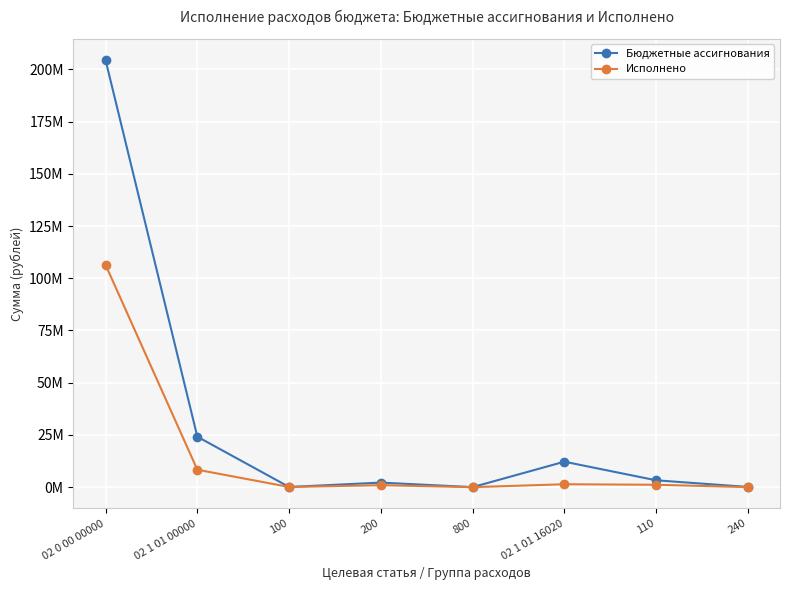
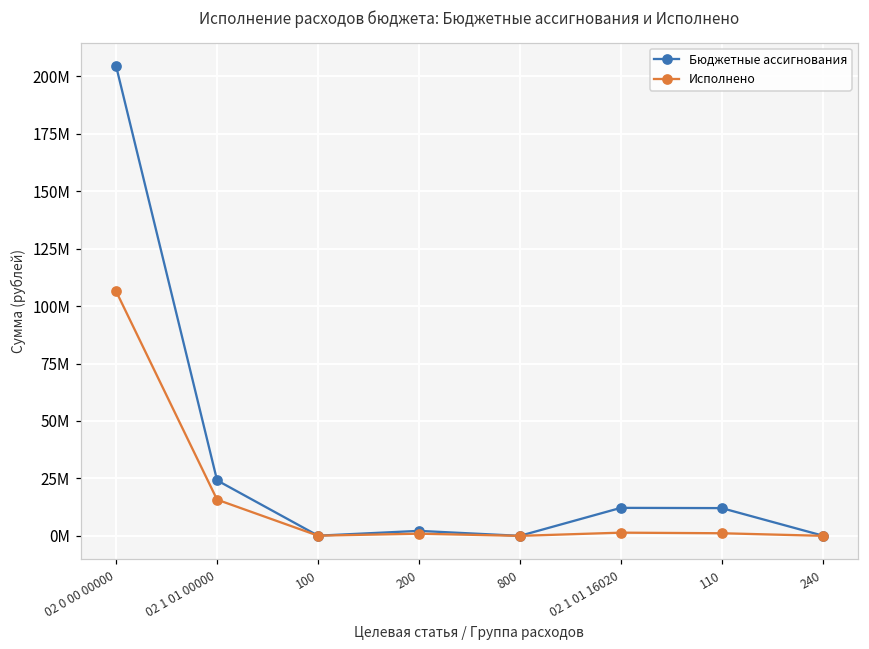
Исполнено, 02 1 01 00000: 8000000 -> 16000000
Бюджетные ассигнования, 110: 3000000 -> 12000000
